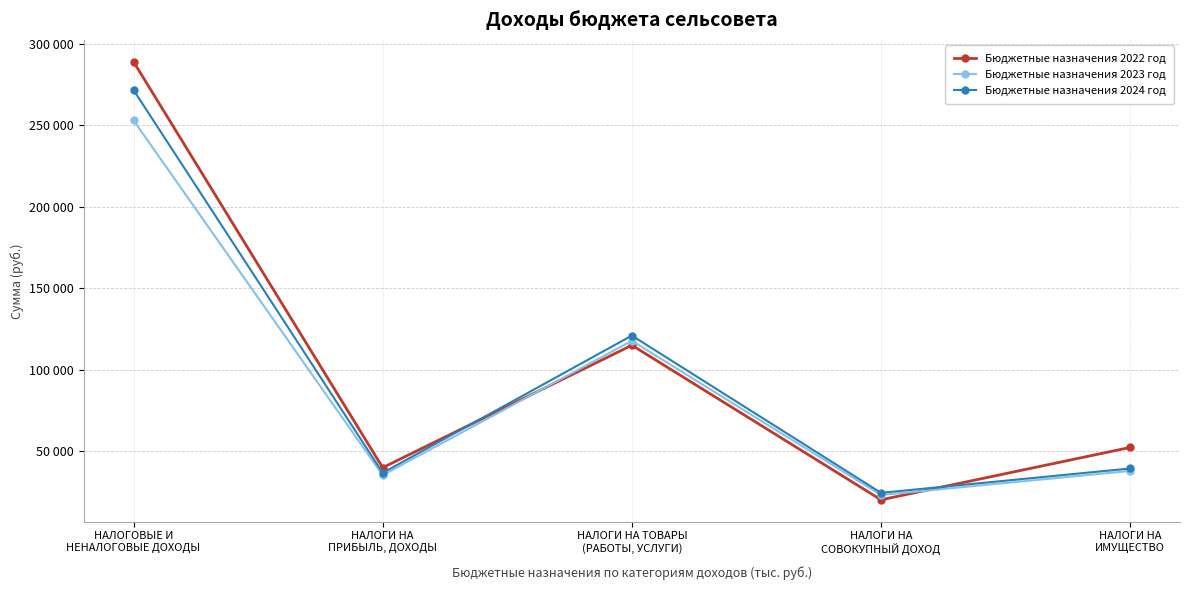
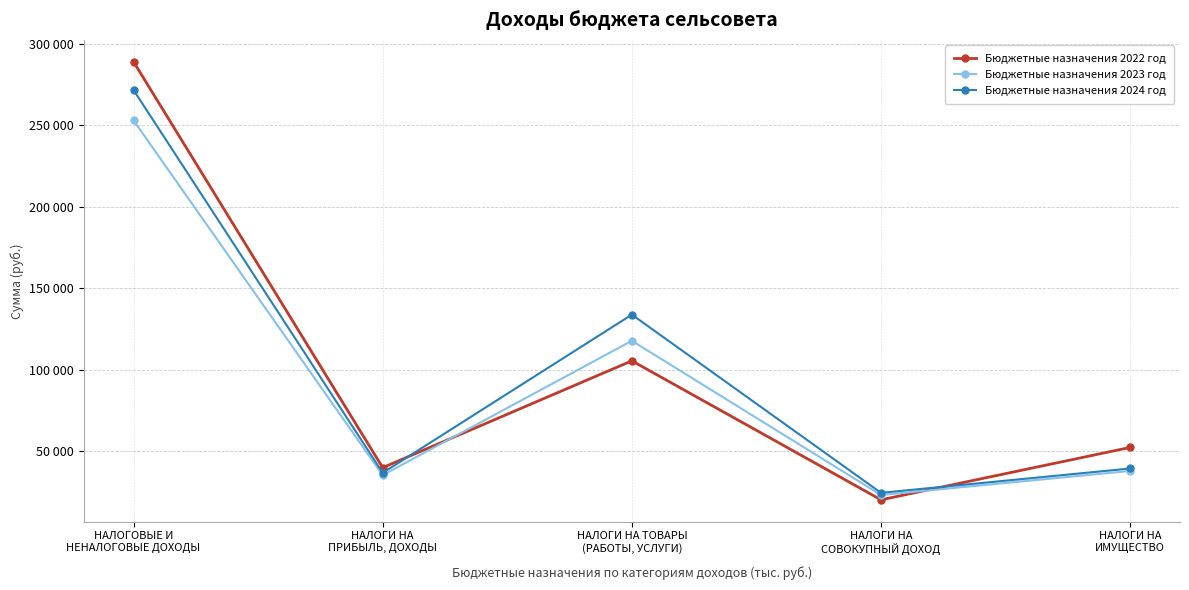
Бюджетные назначения 2022 год, НАЛОГИ НА ТОВАРЫ (РАБОТЫ, УСЛУГИ): 115000 -> 105000
Бюджетные назначения 2024 год, НАЛОГИ НА ТОВАРЫ (РАБОТЫ, УСЛУГИ): 121000 -> 134000
